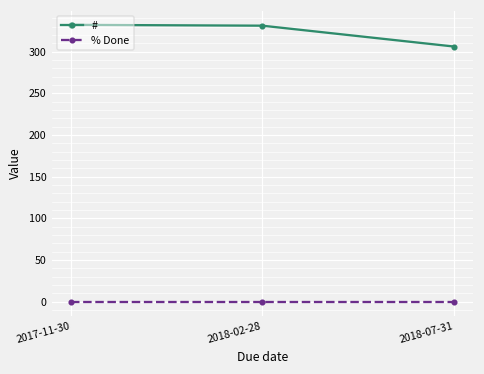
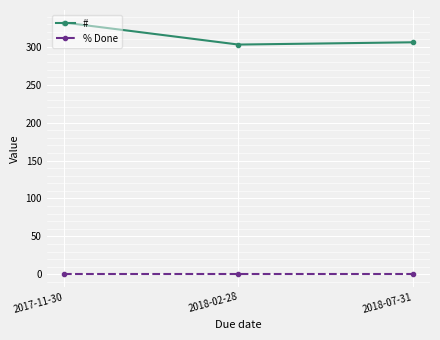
#, 2018-02-28: 330 -> 300
